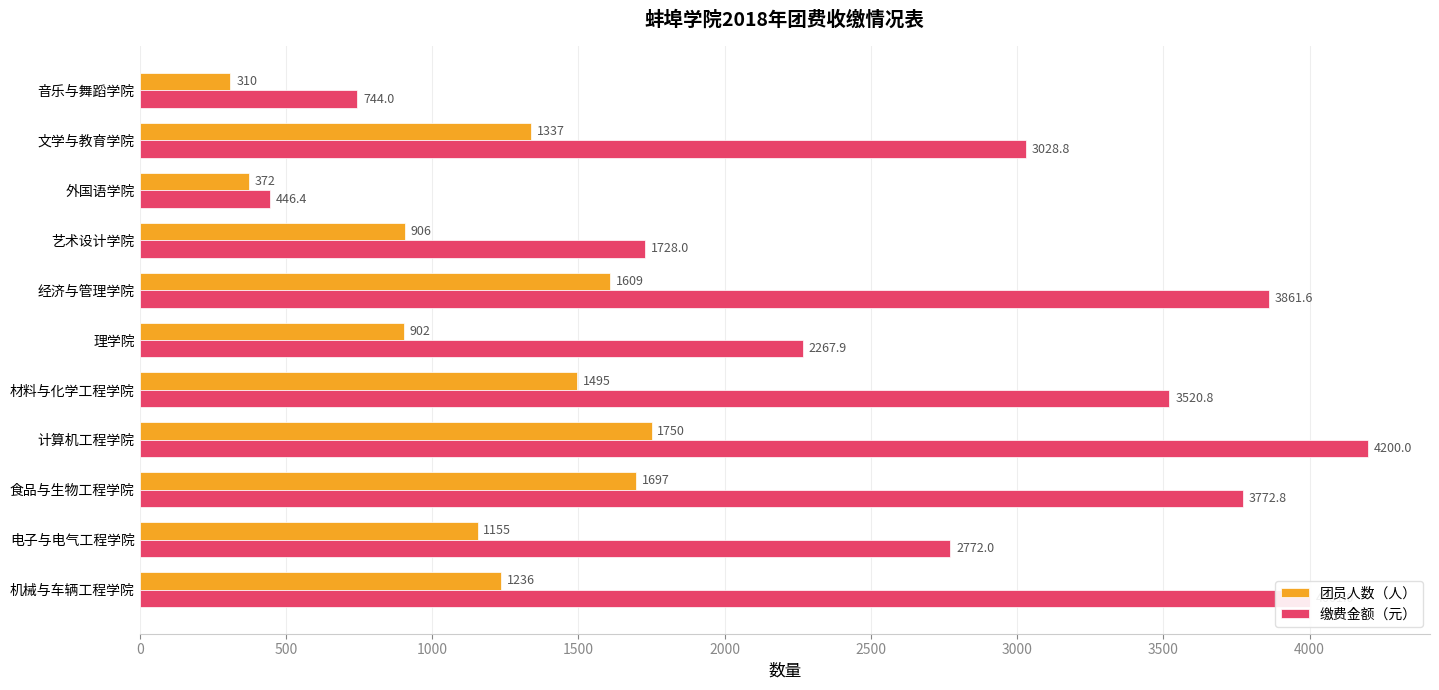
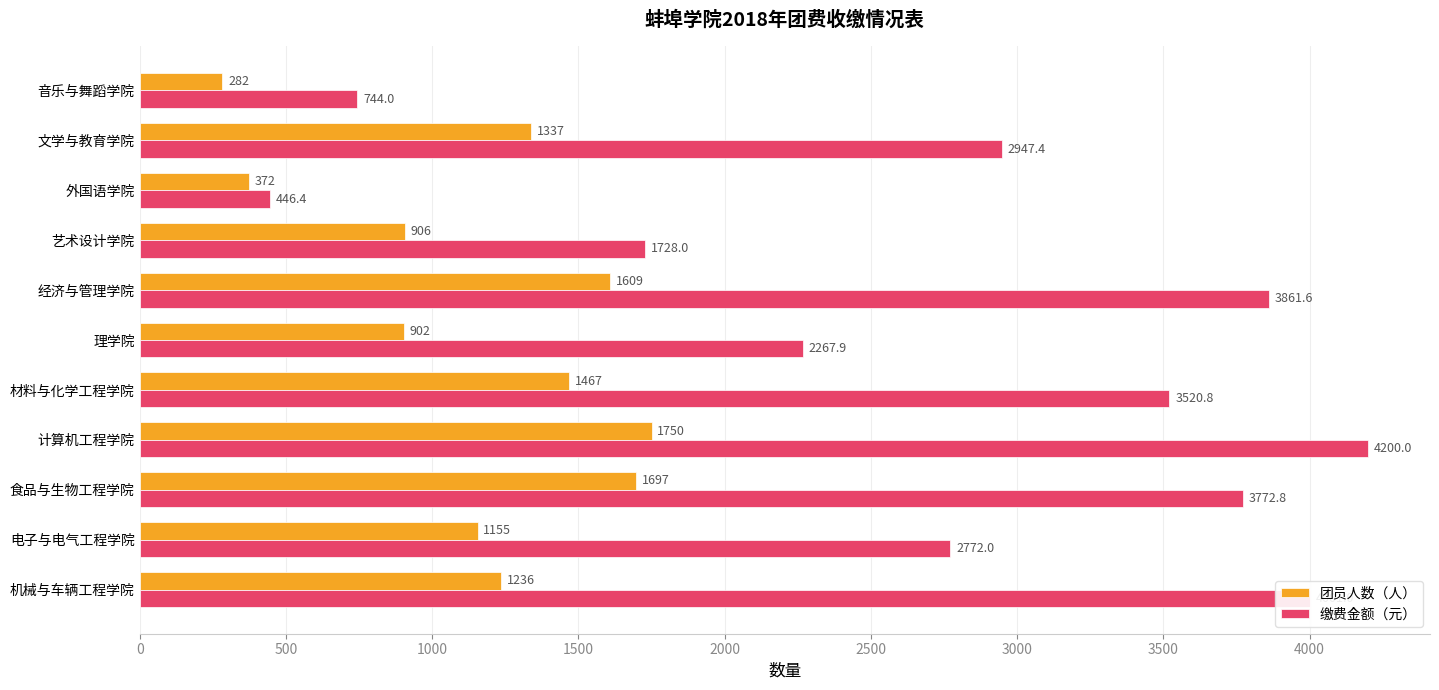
团员人数（人）, 音乐与舞蹈学院: 310 -> 282
缴费金额（元）, 文学与教育学院: 3028.8 -> 2947.4
团员人数（人）, 材料与化学工程学院: 1495 -> 1467
